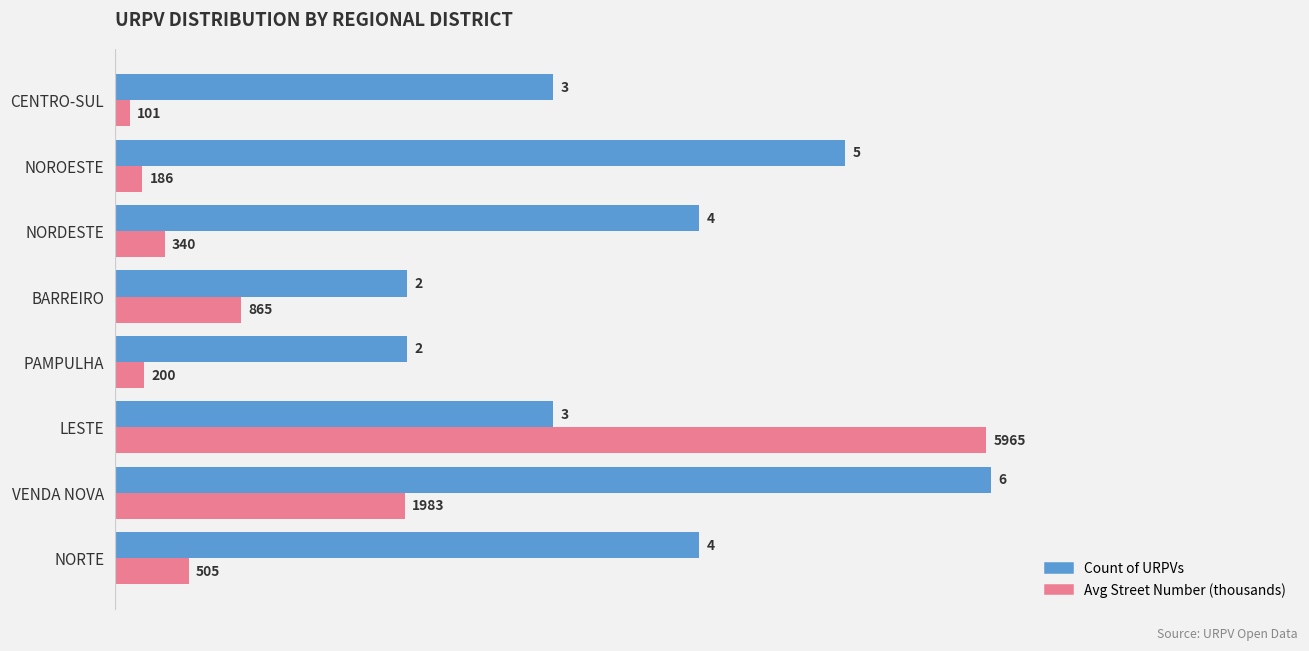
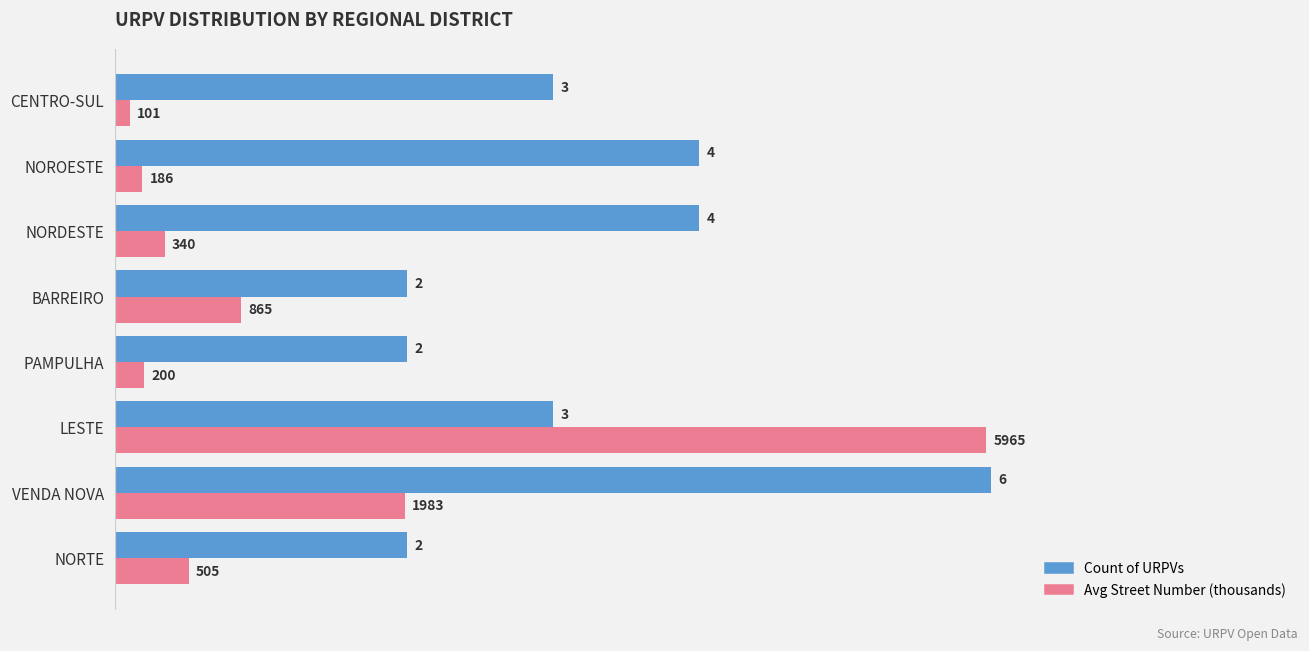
Count of URPVs, NOROESTE: 5 -> 4
Count of URPVs, NORTE: 4 -> 2
